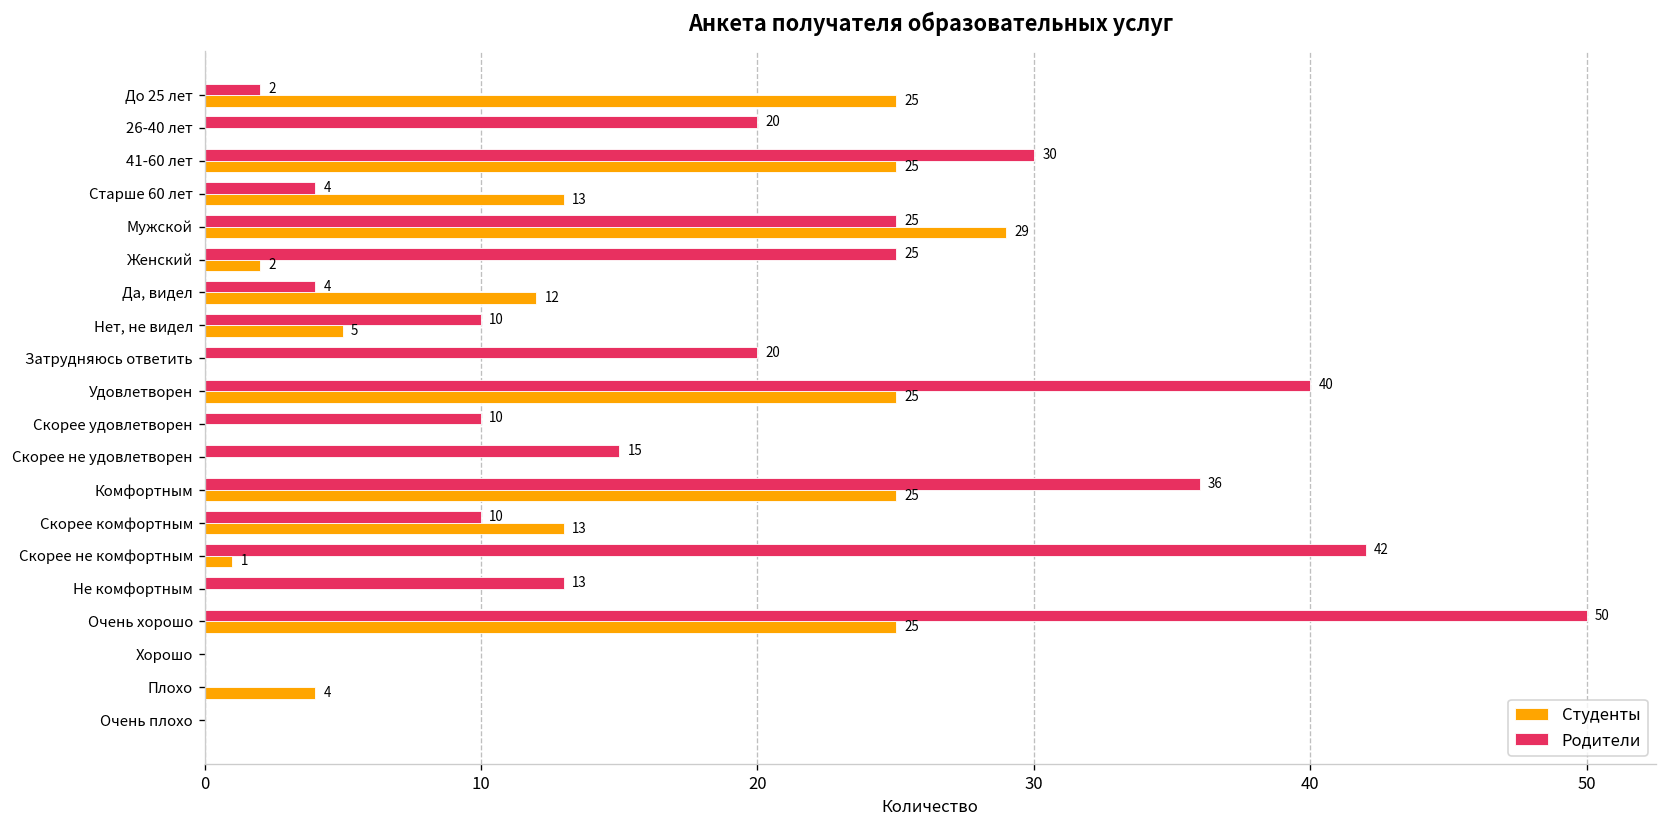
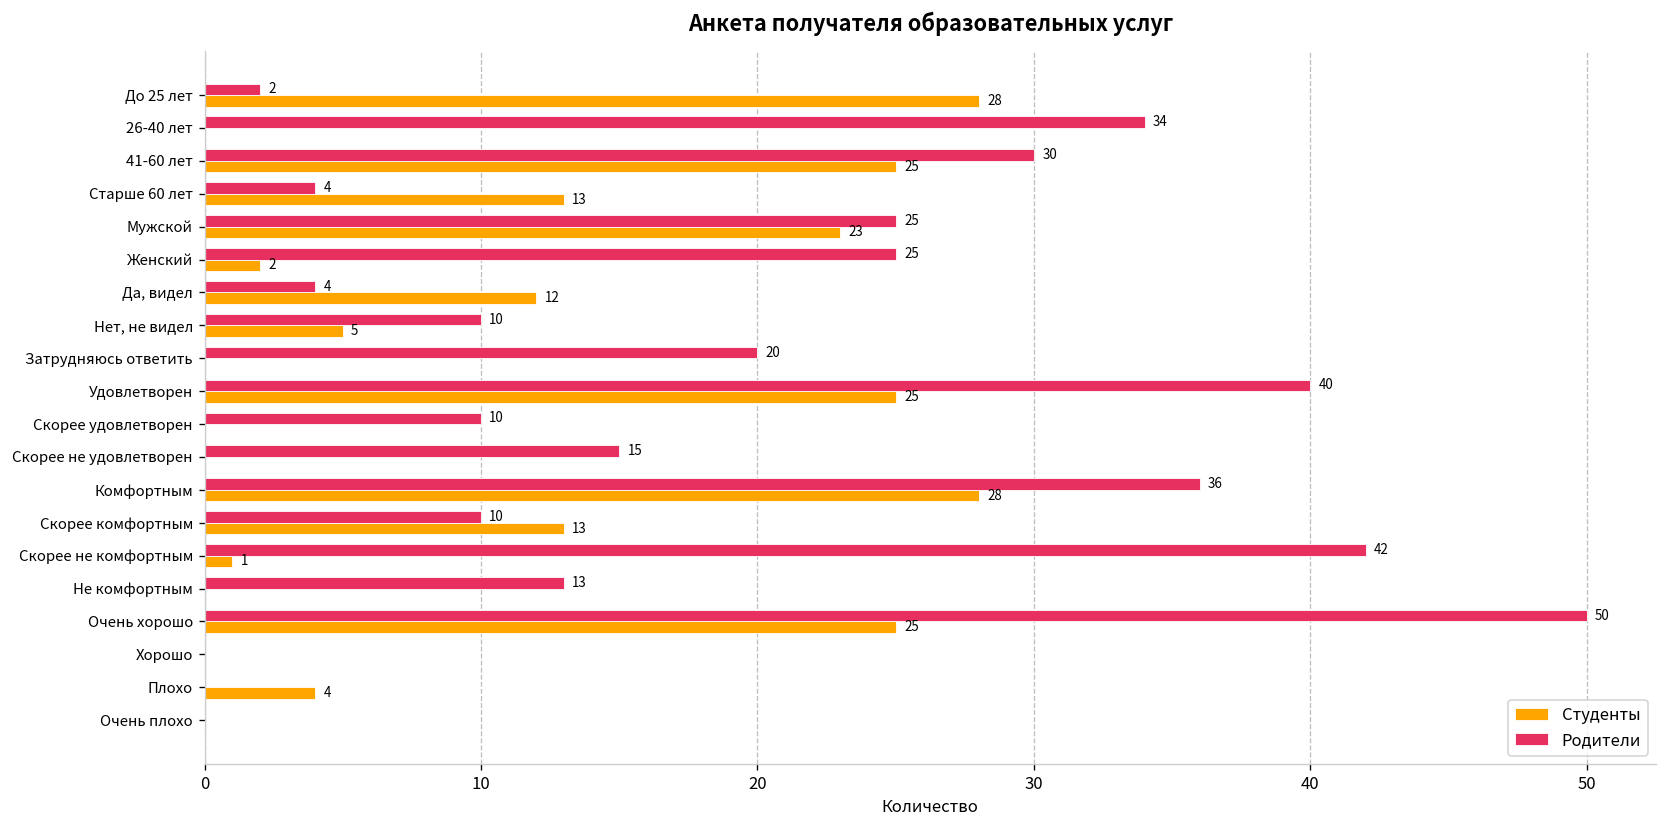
Студенты, До 25 лет: 25 -> 28
Родители, 26-40 лет: 20 -> 34
Студенты, Мужской: 29 -> 23
Студенты, Комфортным: 25 -> 28
